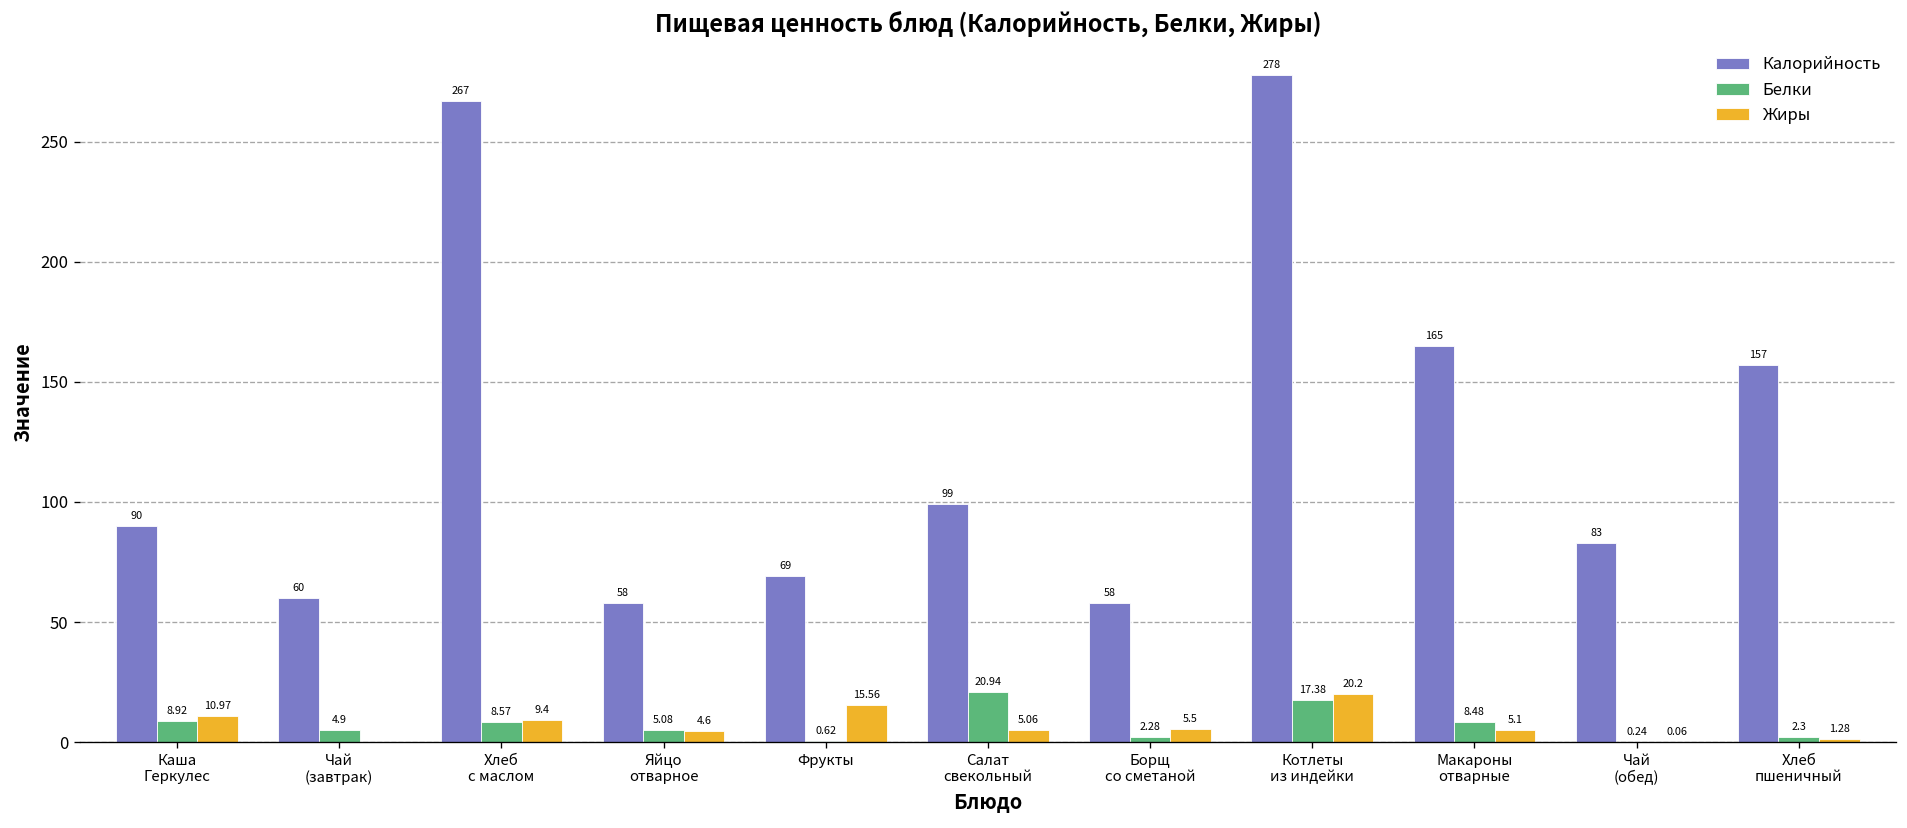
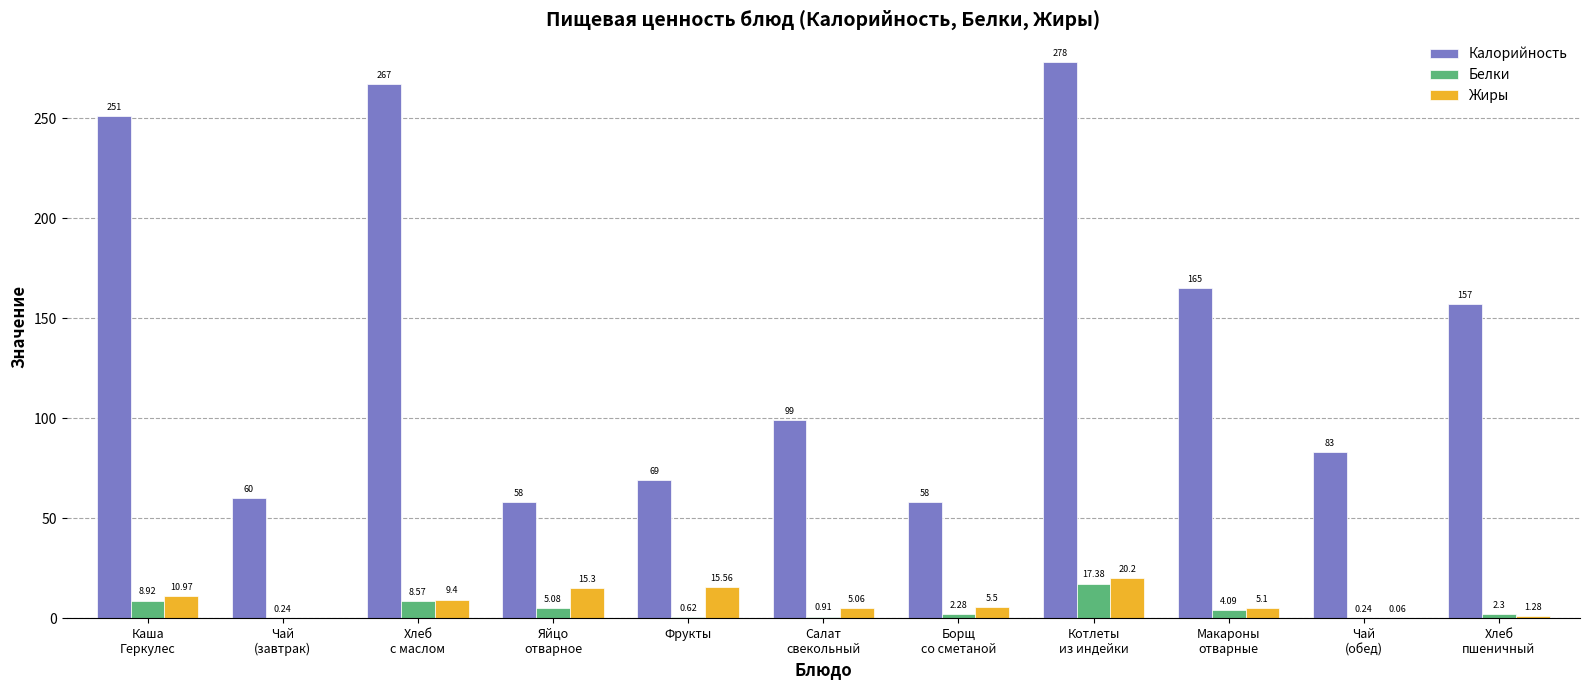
Калорийность, Каша Геркулес: 90 -> 251
Белки, Чай (завтрак): 4.9 -> 0.24
Жиры, Яйцо отварное: 4.6 -> 15.3
Белки, Салат свекольный: 20.94 -> 0.91
Белки, Макароны отварные: 8.48 -> 4.09
